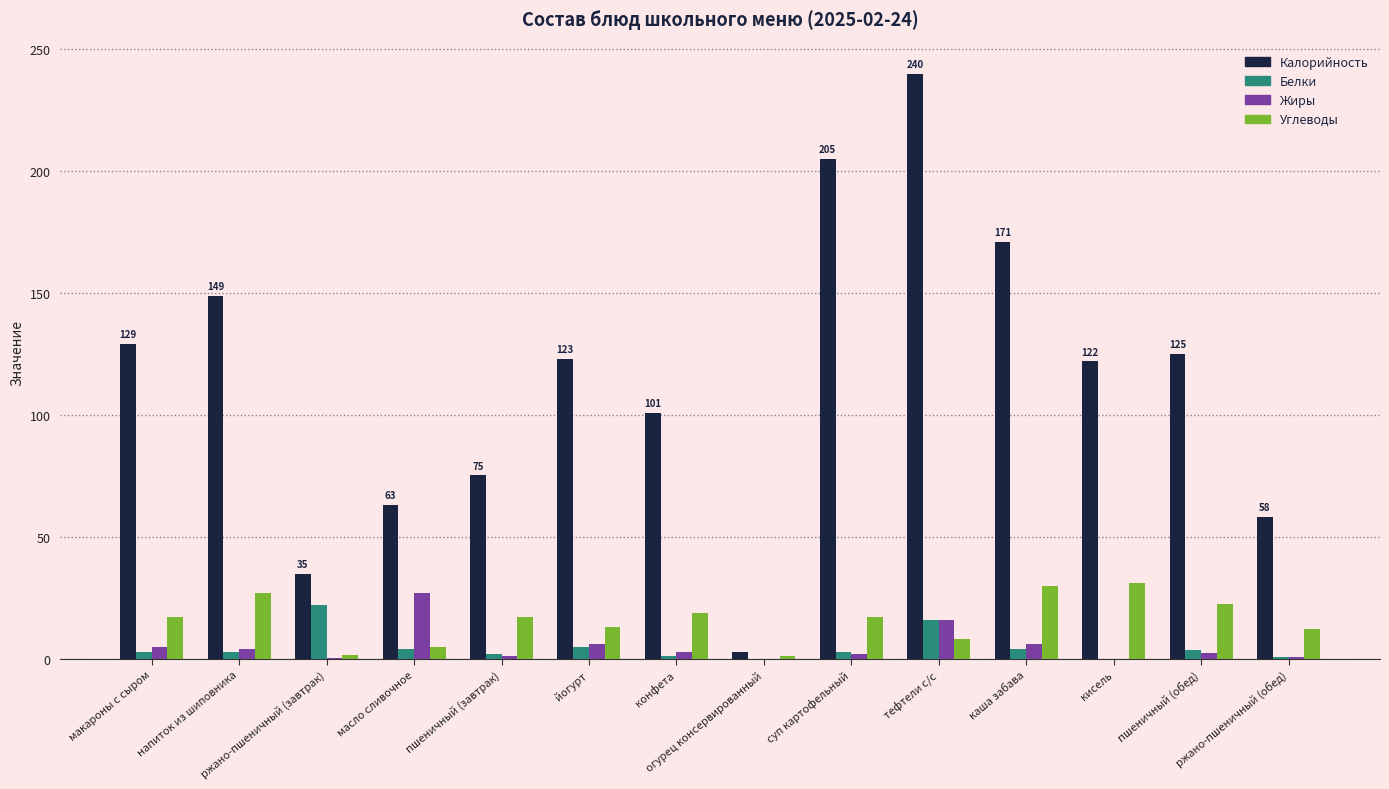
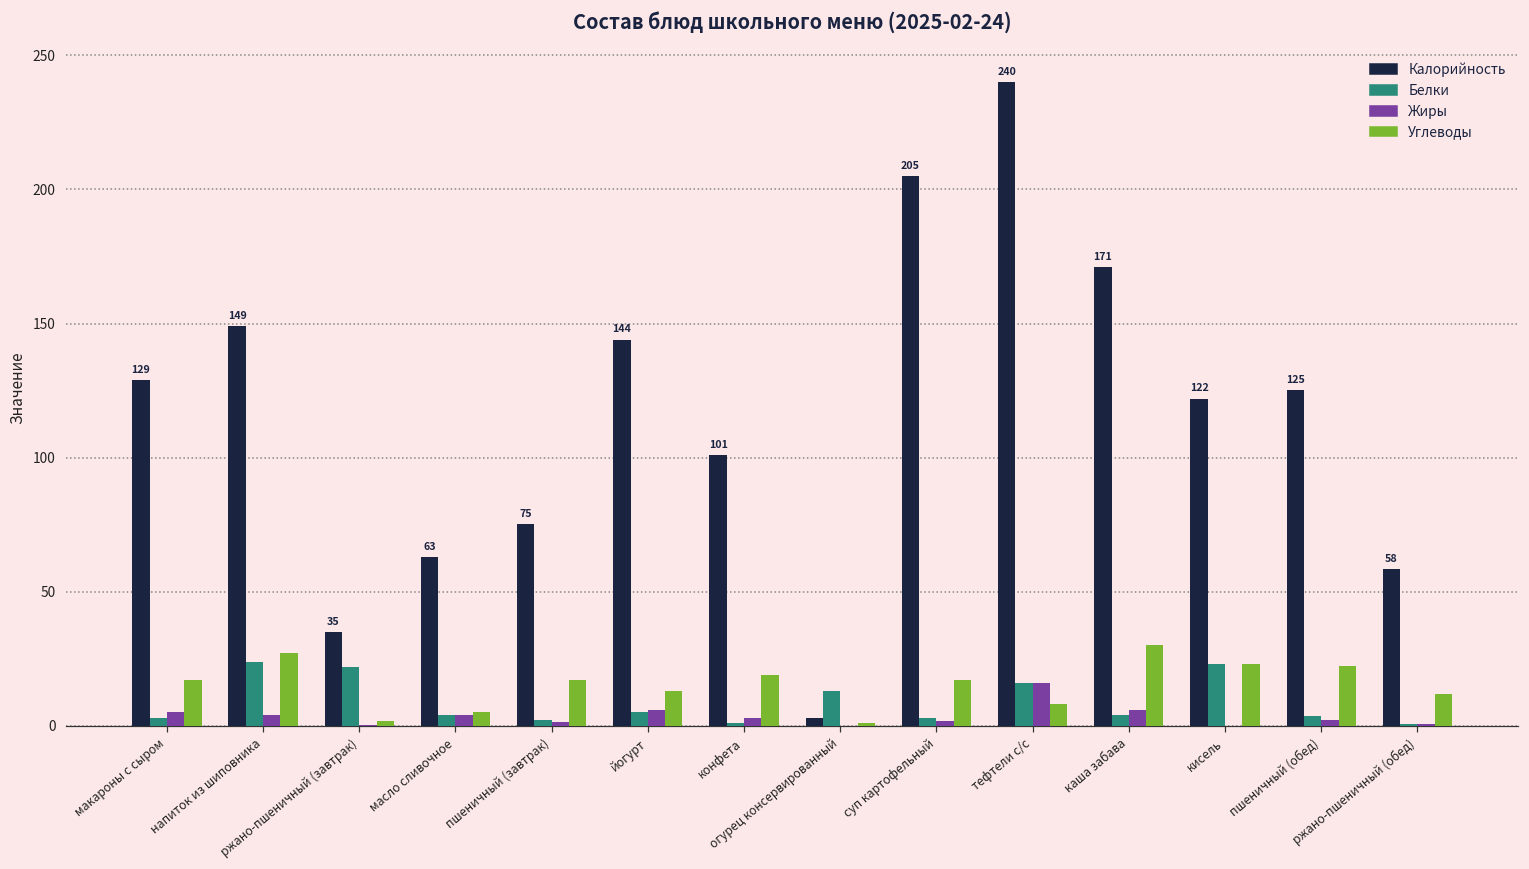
Белки, напиток из шиповника: 3 -> 24
Жиры, масло сливочное: 27 -> 4
Калорийность, йогурт: 123 -> 144
Белки, огурец консервированный: 0 -> 13
Белки, кисель: 0 -> 23
Углеводы, кисель: 31 -> 23
